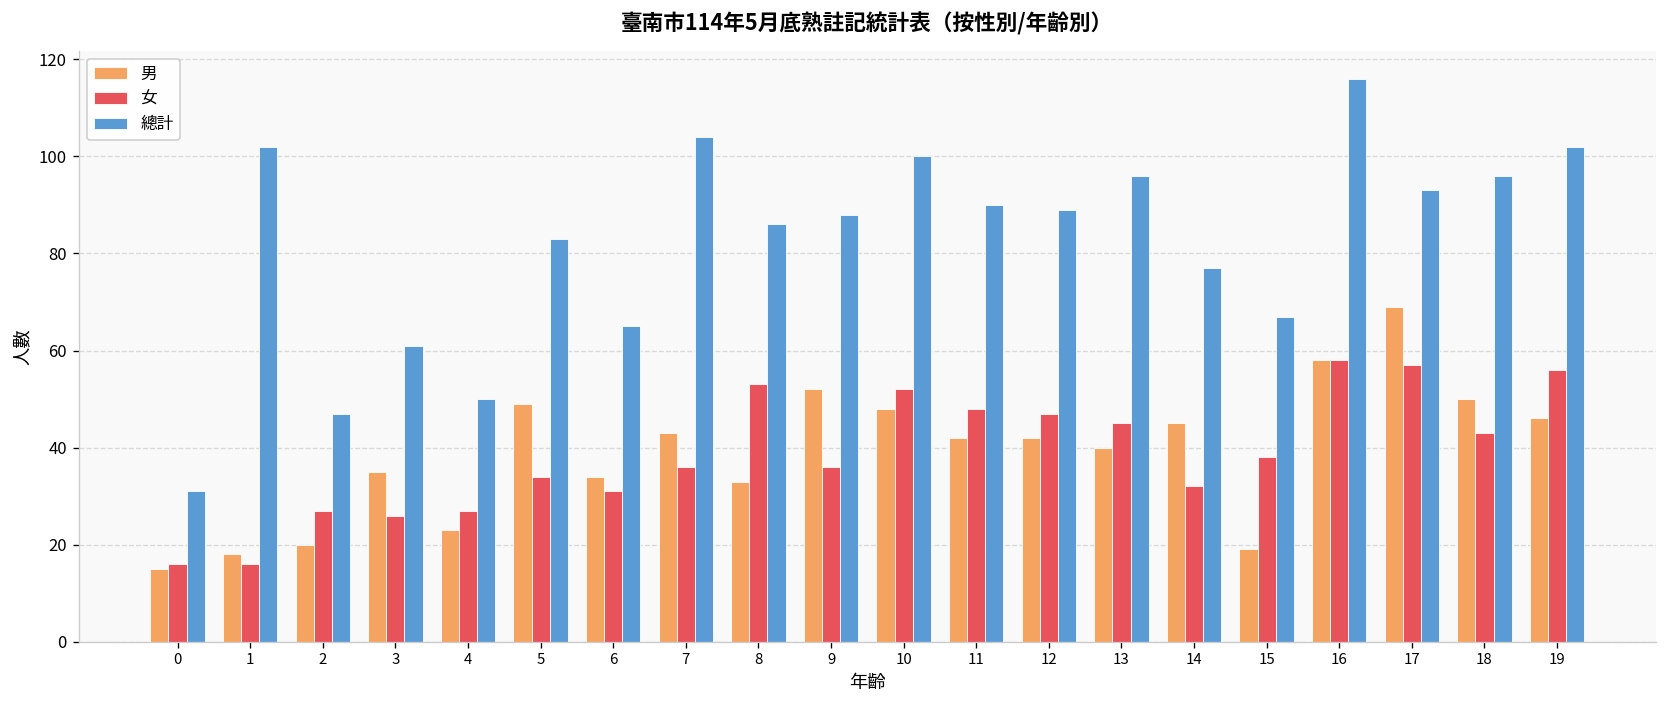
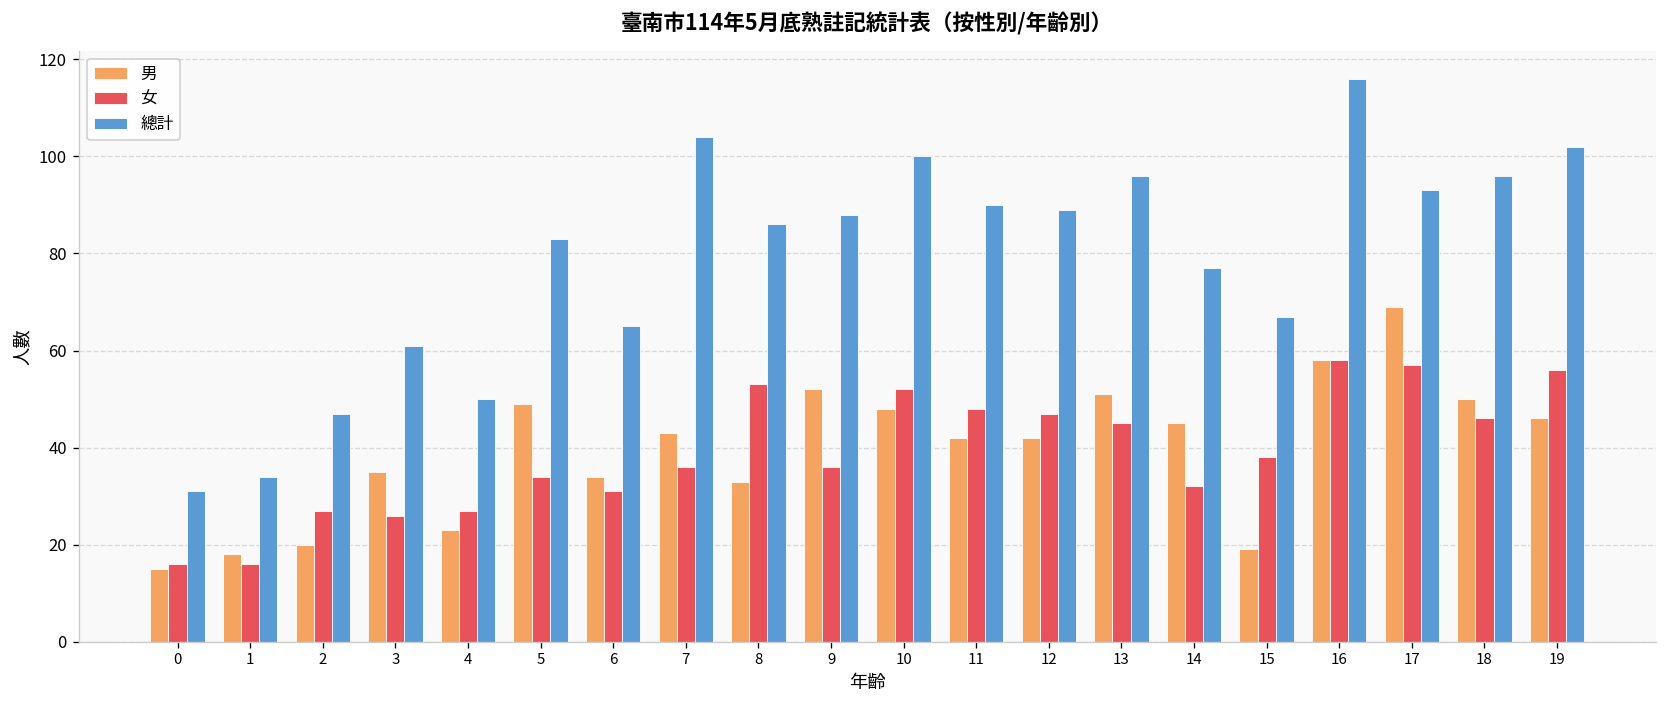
總計, 1: 102 -> 34
男, 13: 40 -> 51
女, 18: 43 -> 46
